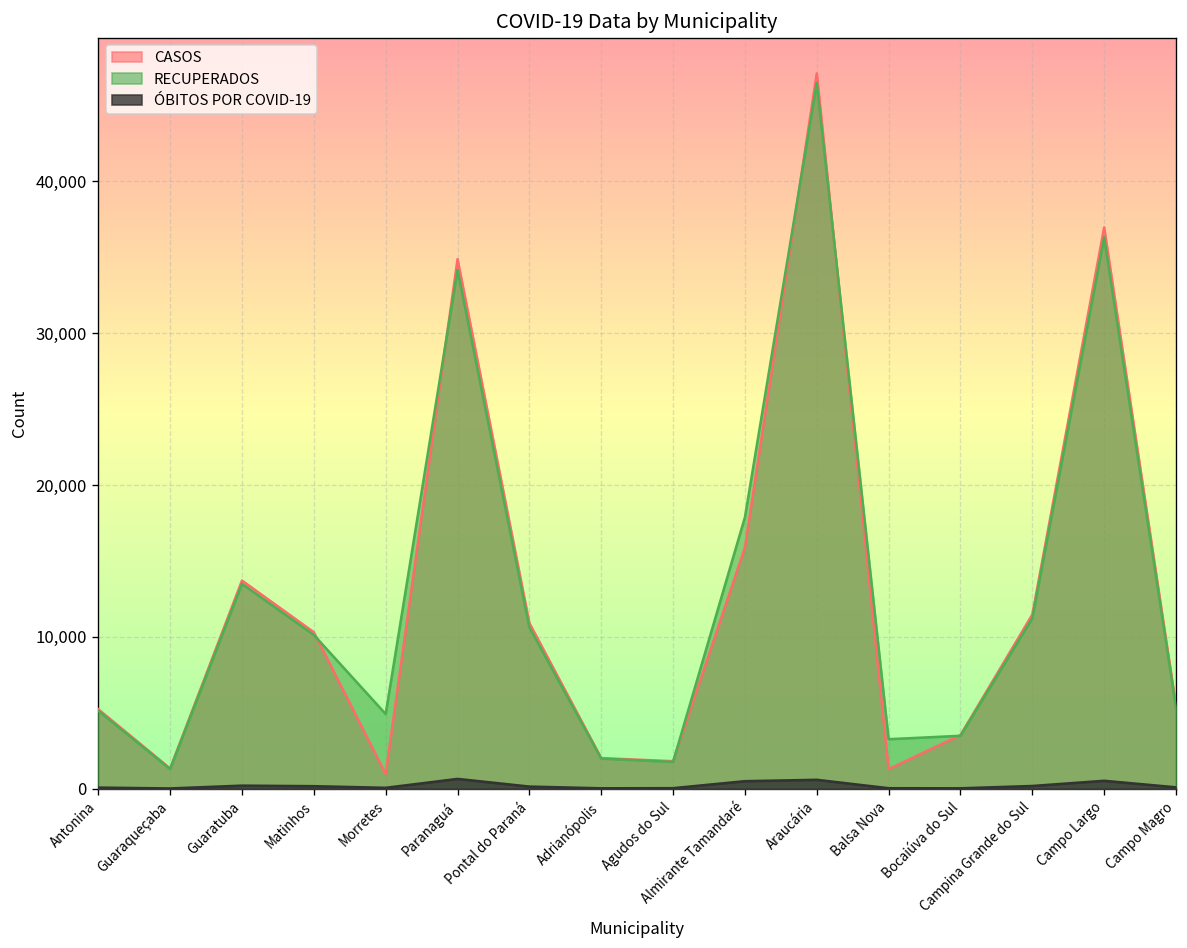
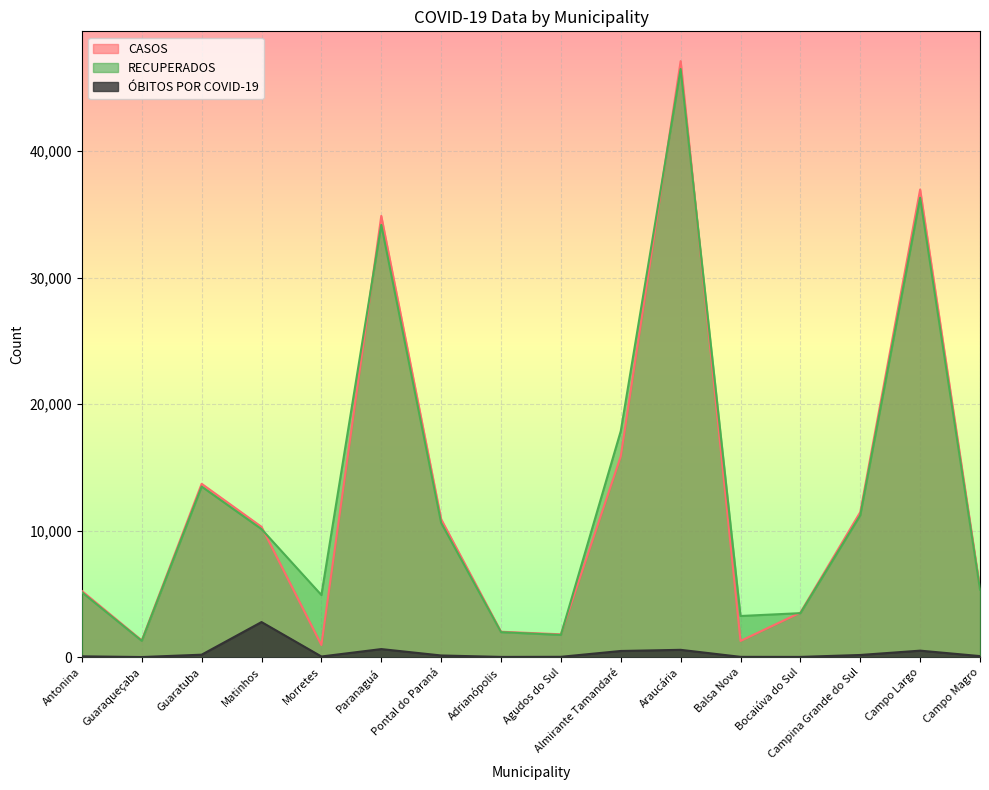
ÓBITOS POR COVID-19, Matinhos: 200 -> 2,800
